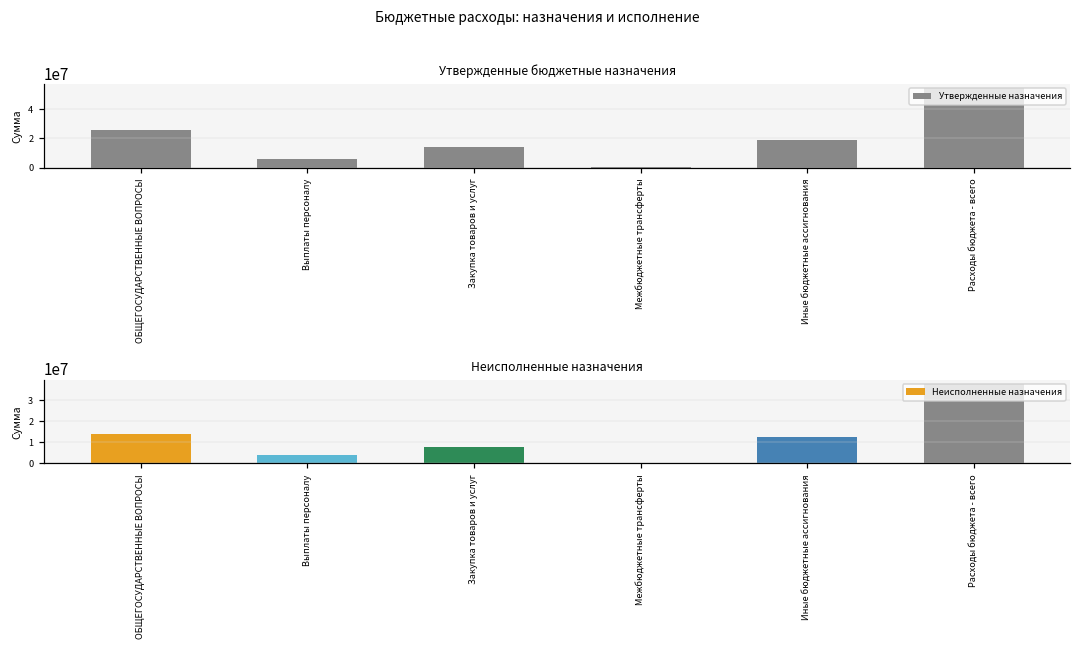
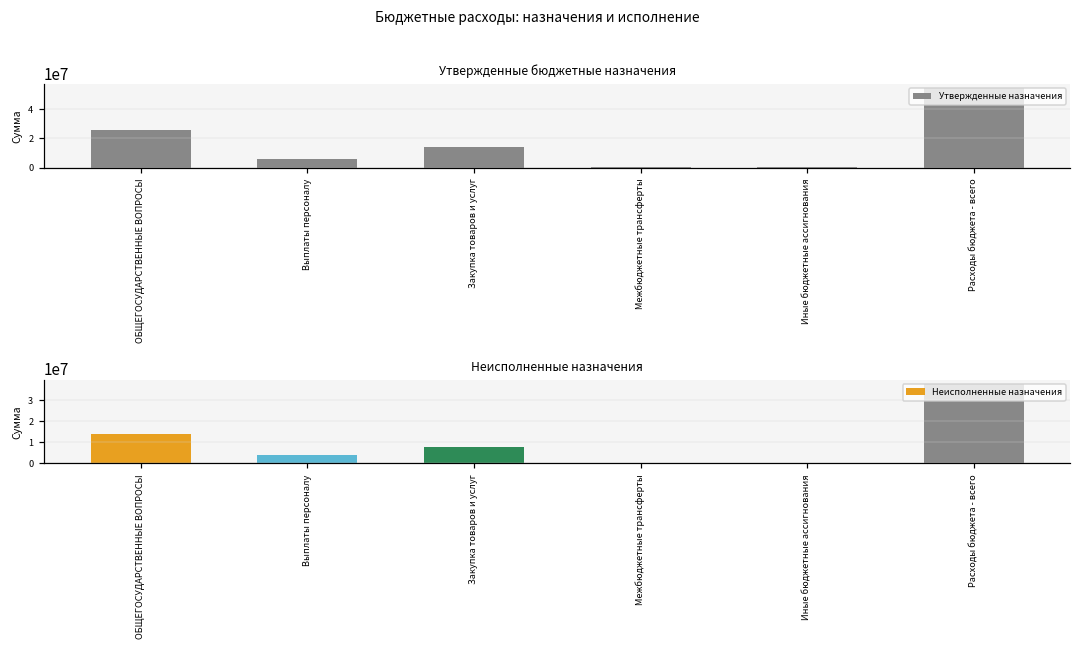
Утвержденные бюджетные назначения, Иные бюджетные ассигнования: 19000000 -> 0
Неисполненные назначения, Иные бюджетные ассигнования: 12000000 -> 0
